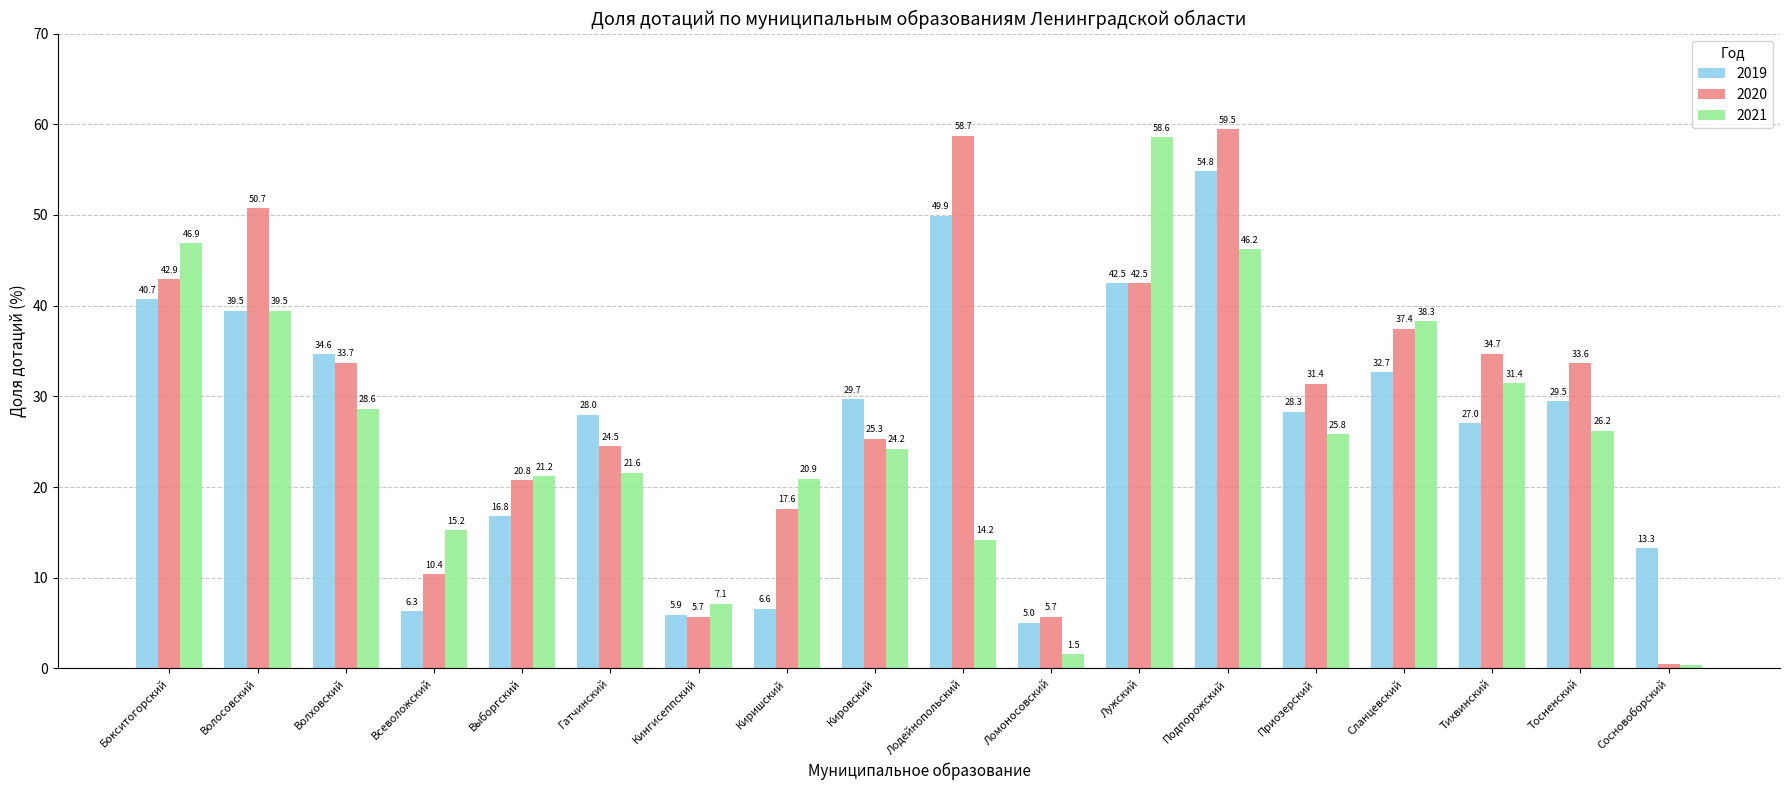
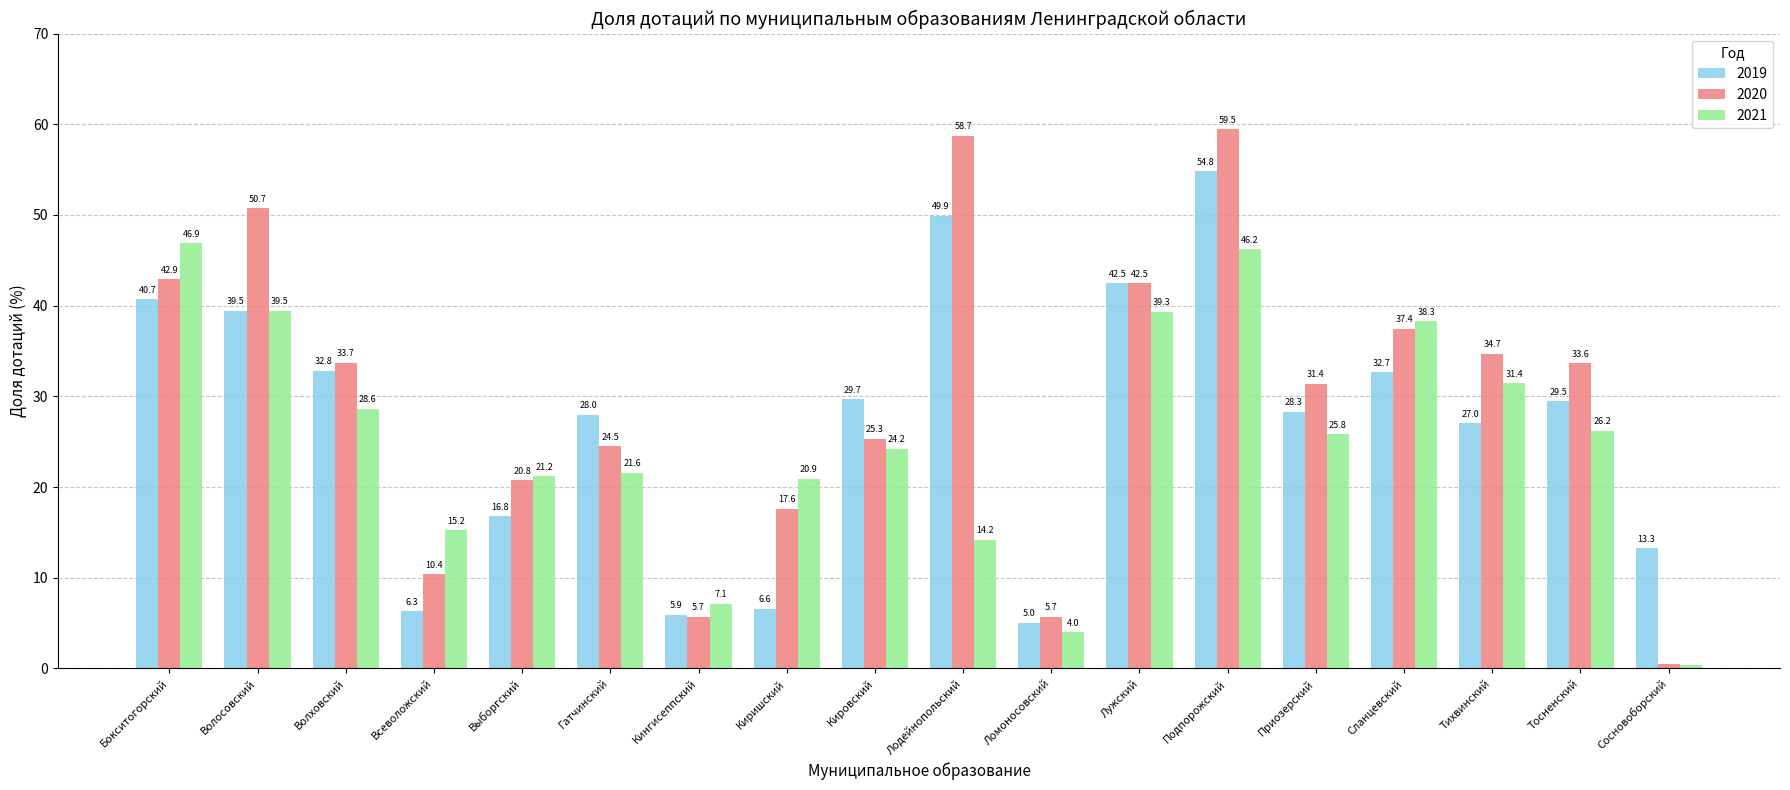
2019, Волховский: 34.6 -> 32.8
2021, Ломоносовский: 1.5 -> 4.0
2021, Лужский: 58.6 -> 39.3
